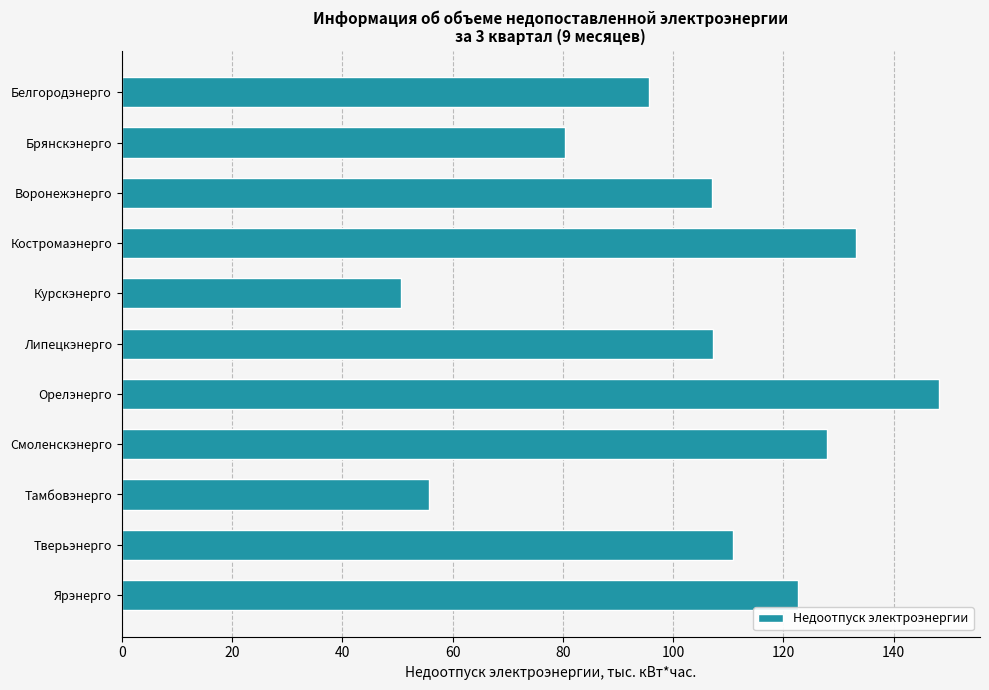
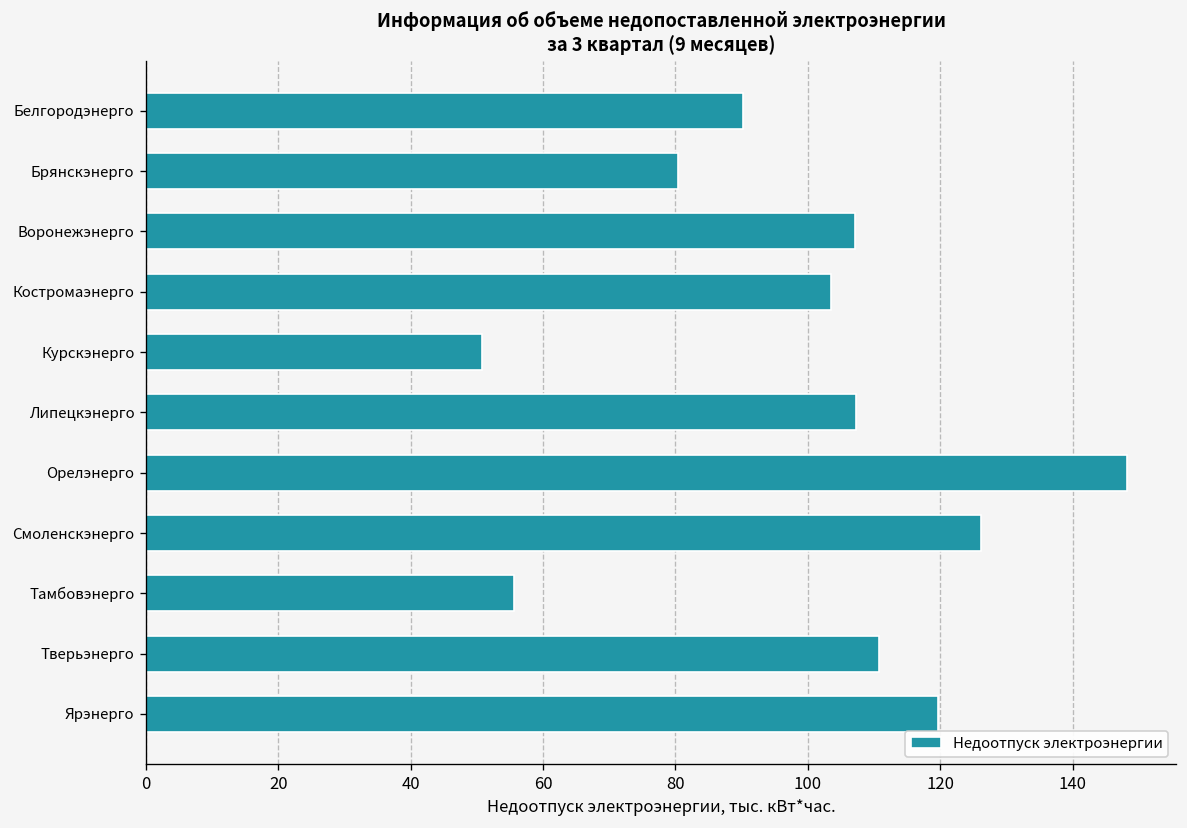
Белгородэнерго: 96 -> 90
Костромаэнерго: 133 -> 104
Смоленскэнерго: 128 -> 126
Ярэнерго: 123 -> 120
